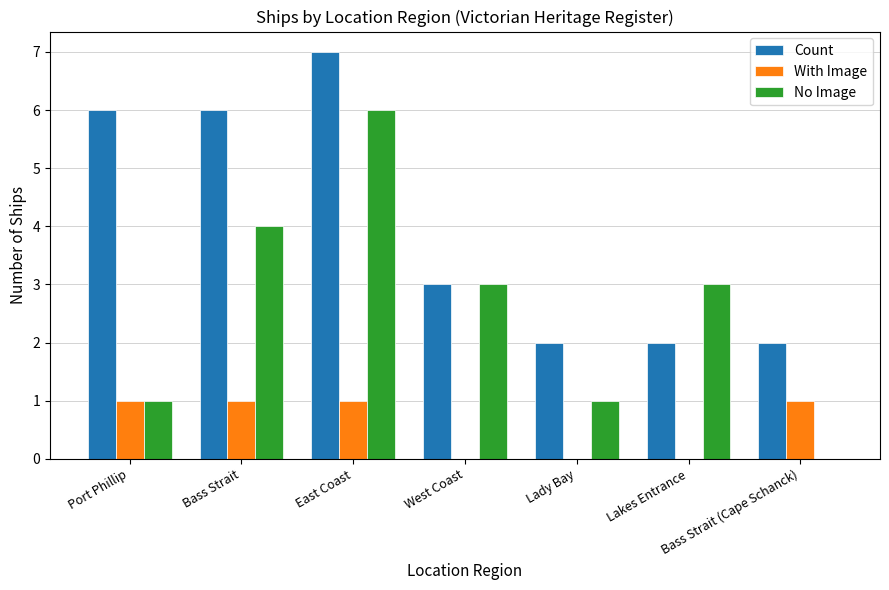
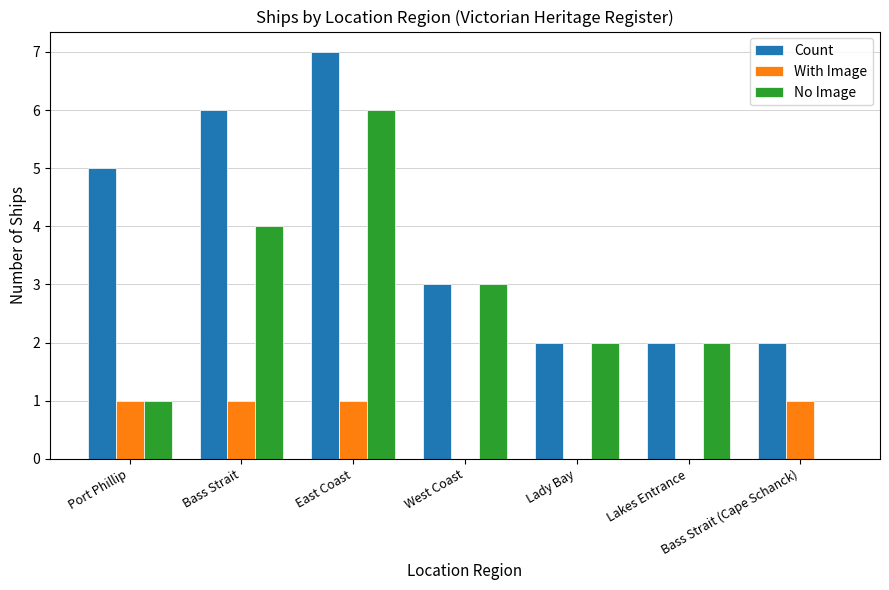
Count, Port Phillip: 6 -> 5
No Image, Lady Bay: 1 -> 2
No Image, Lakes Entrance: 3 -> 2
